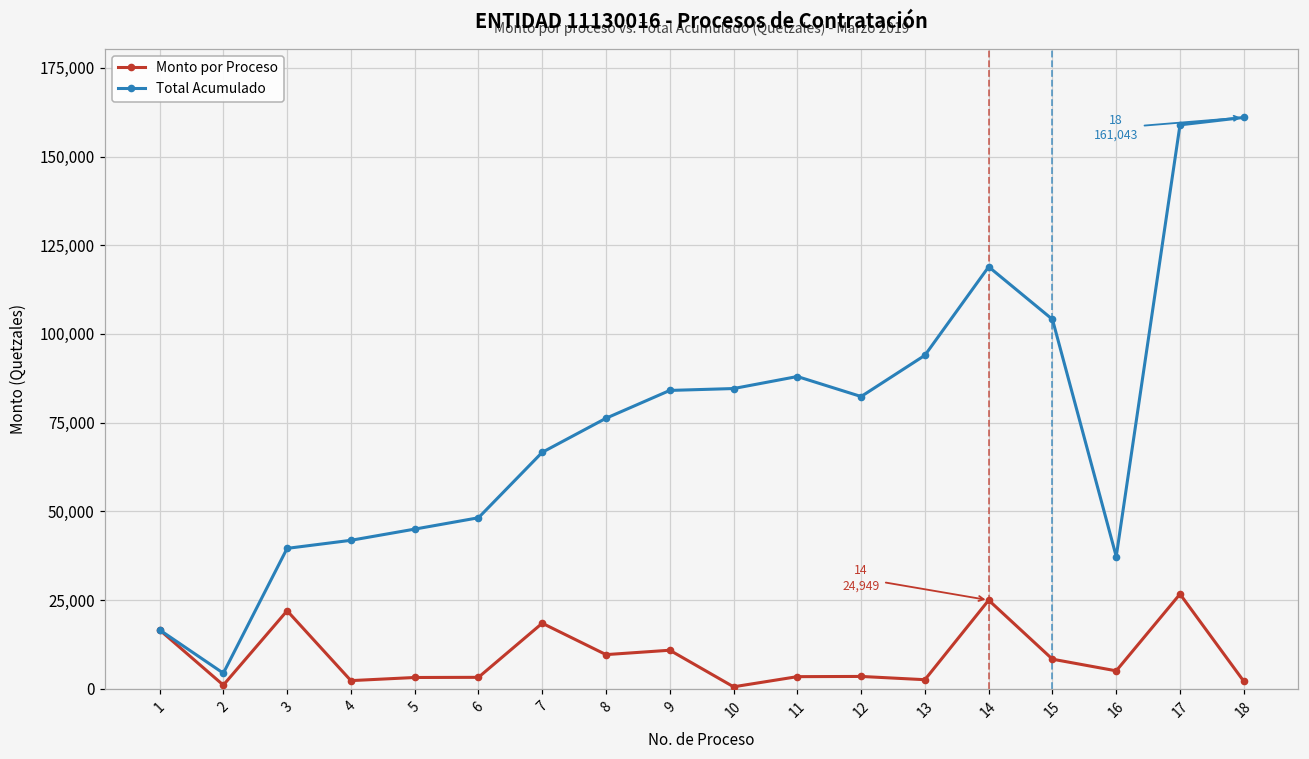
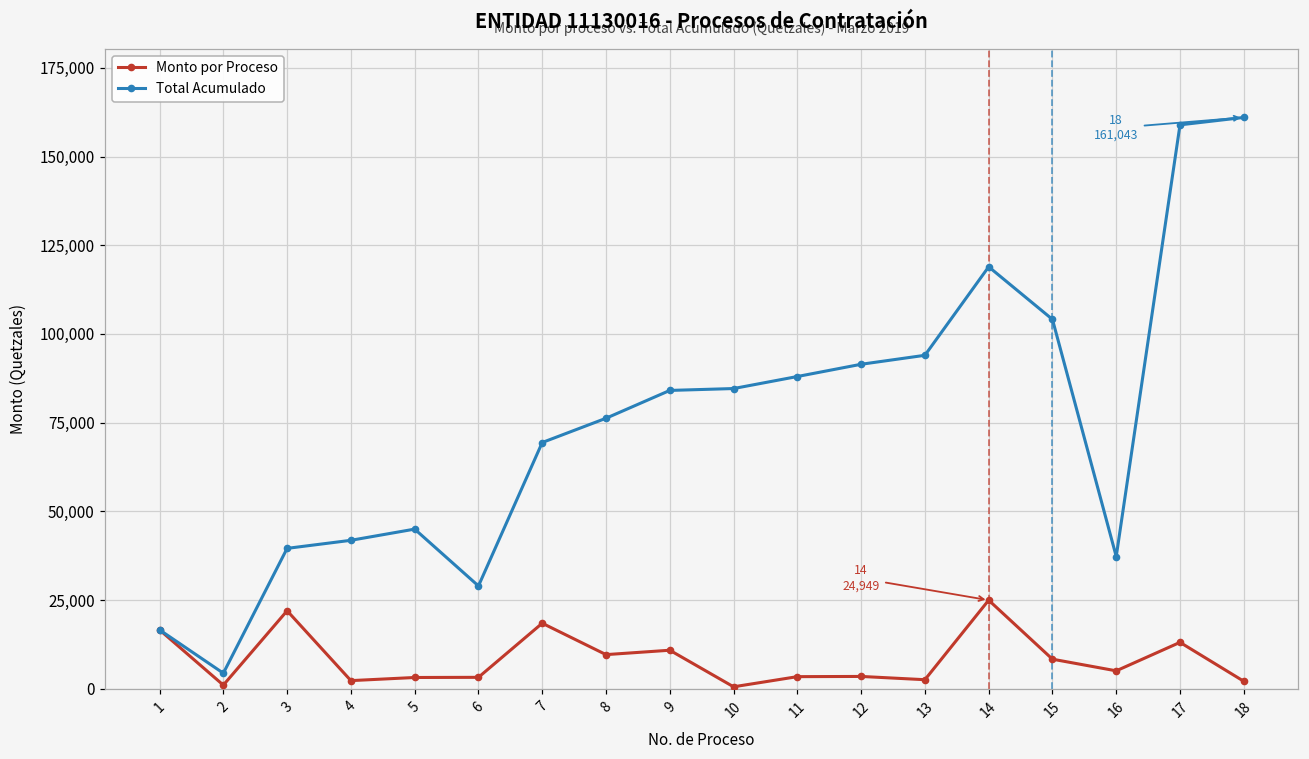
Total Acumulado, 6: 48,000 -> 29,000
Total Acumulado, 7: 67,000 -> 69,000
Total Acumulado, 12: 82,000 -> 91,000
Monto por Proceso, 17: 27,000 -> 13,000
